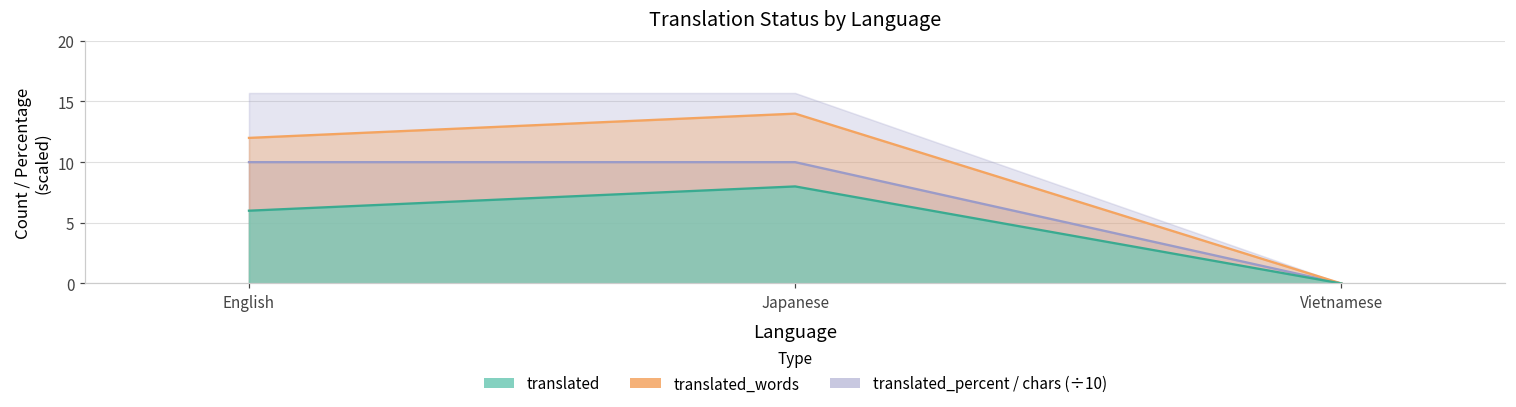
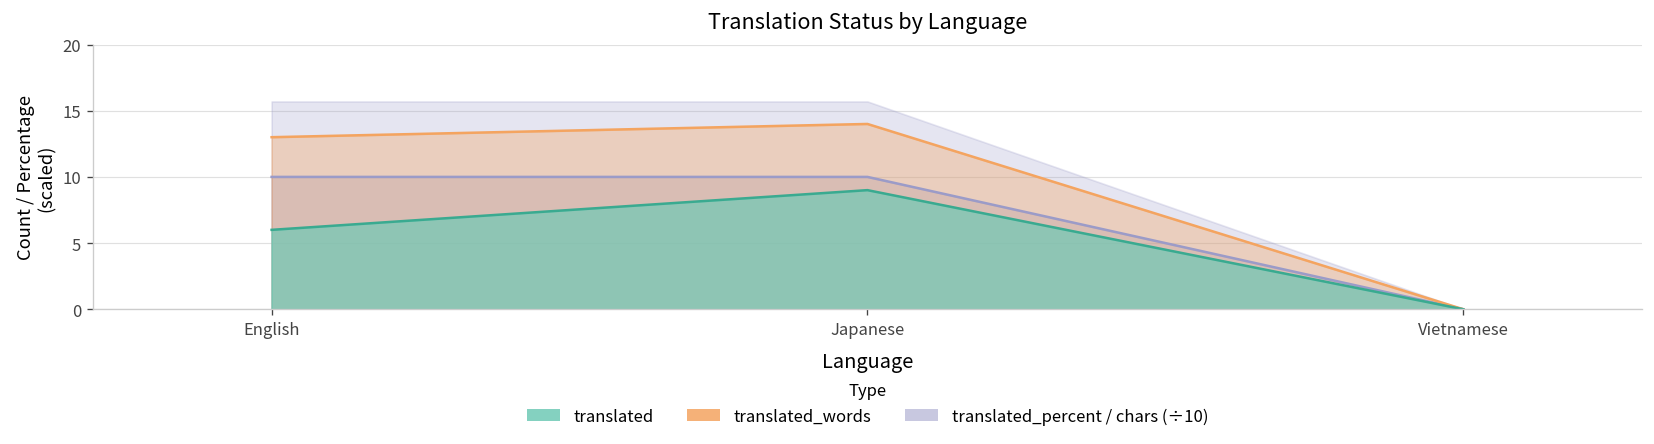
translated_words, English: 12 -> 13
translated, Japanese: 8 -> 9
